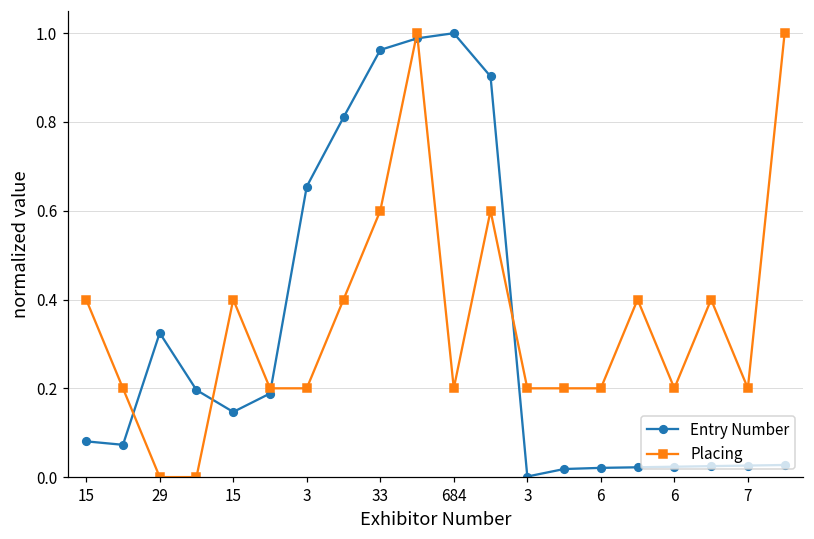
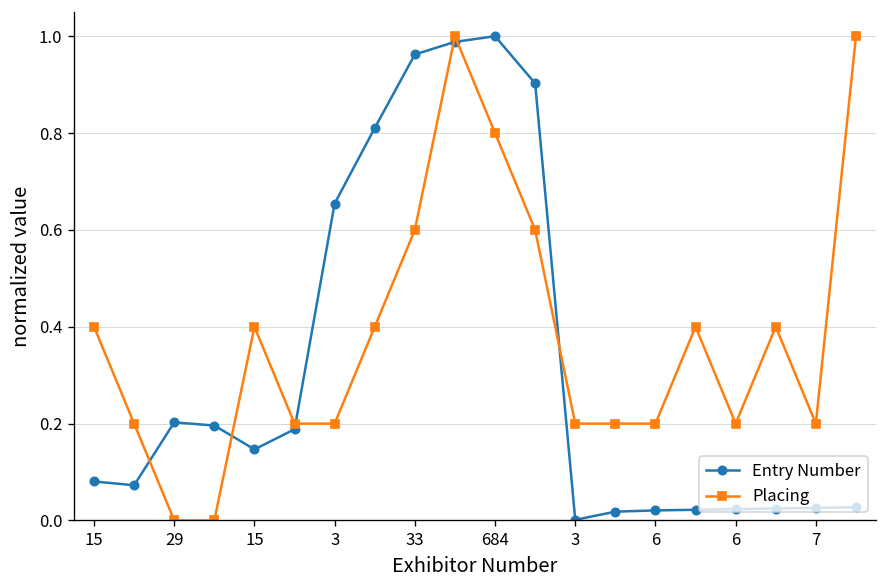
Entry Number, 29: 0.32 -> 0.20
Placing, 684: 0.20 -> 0.80
